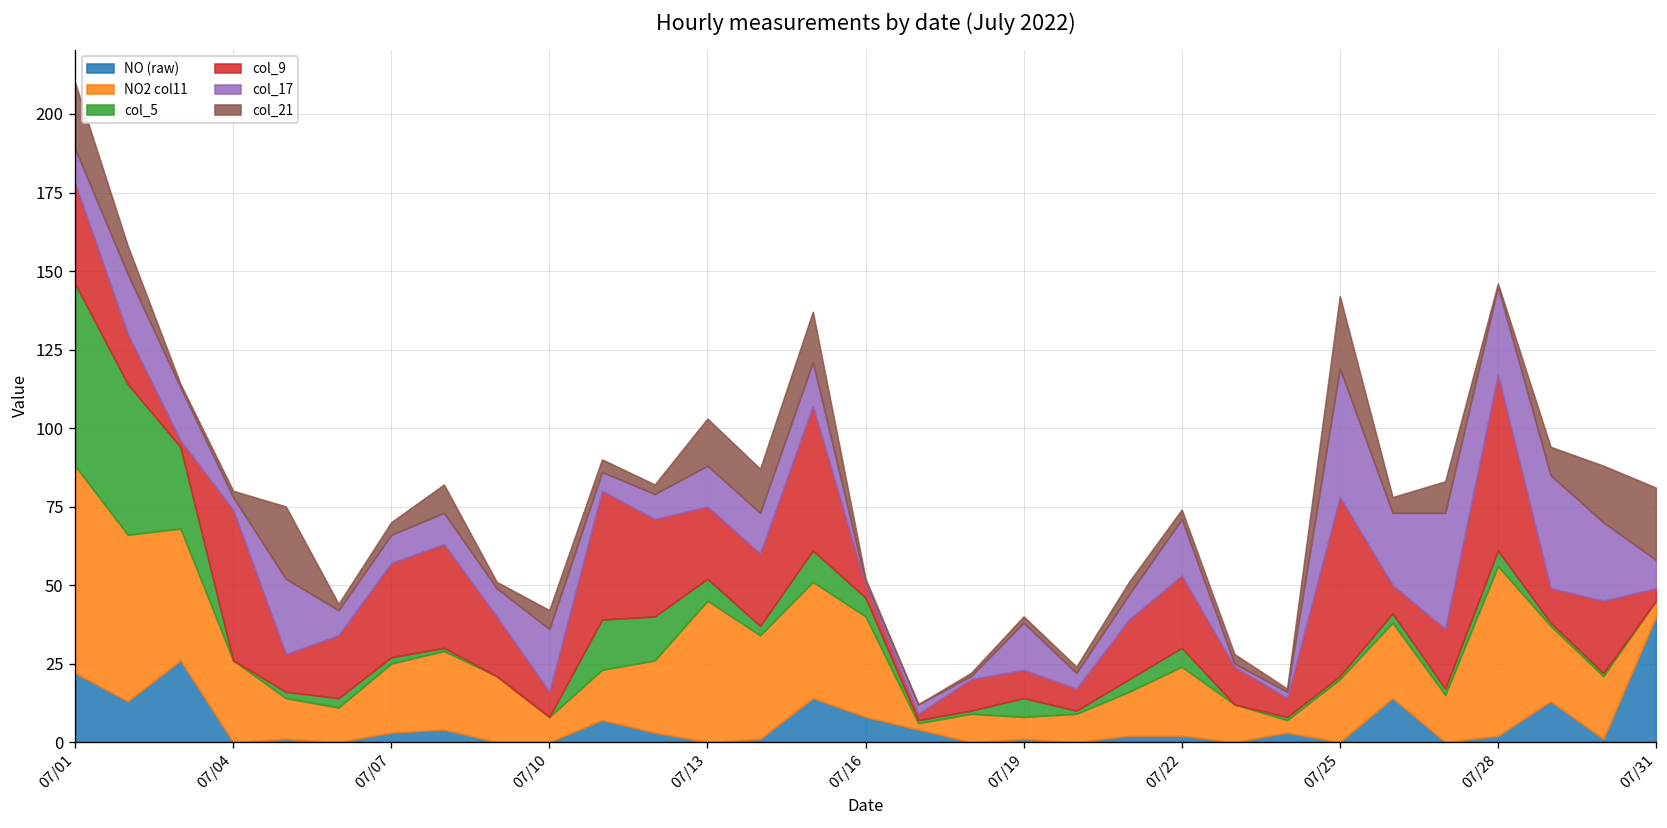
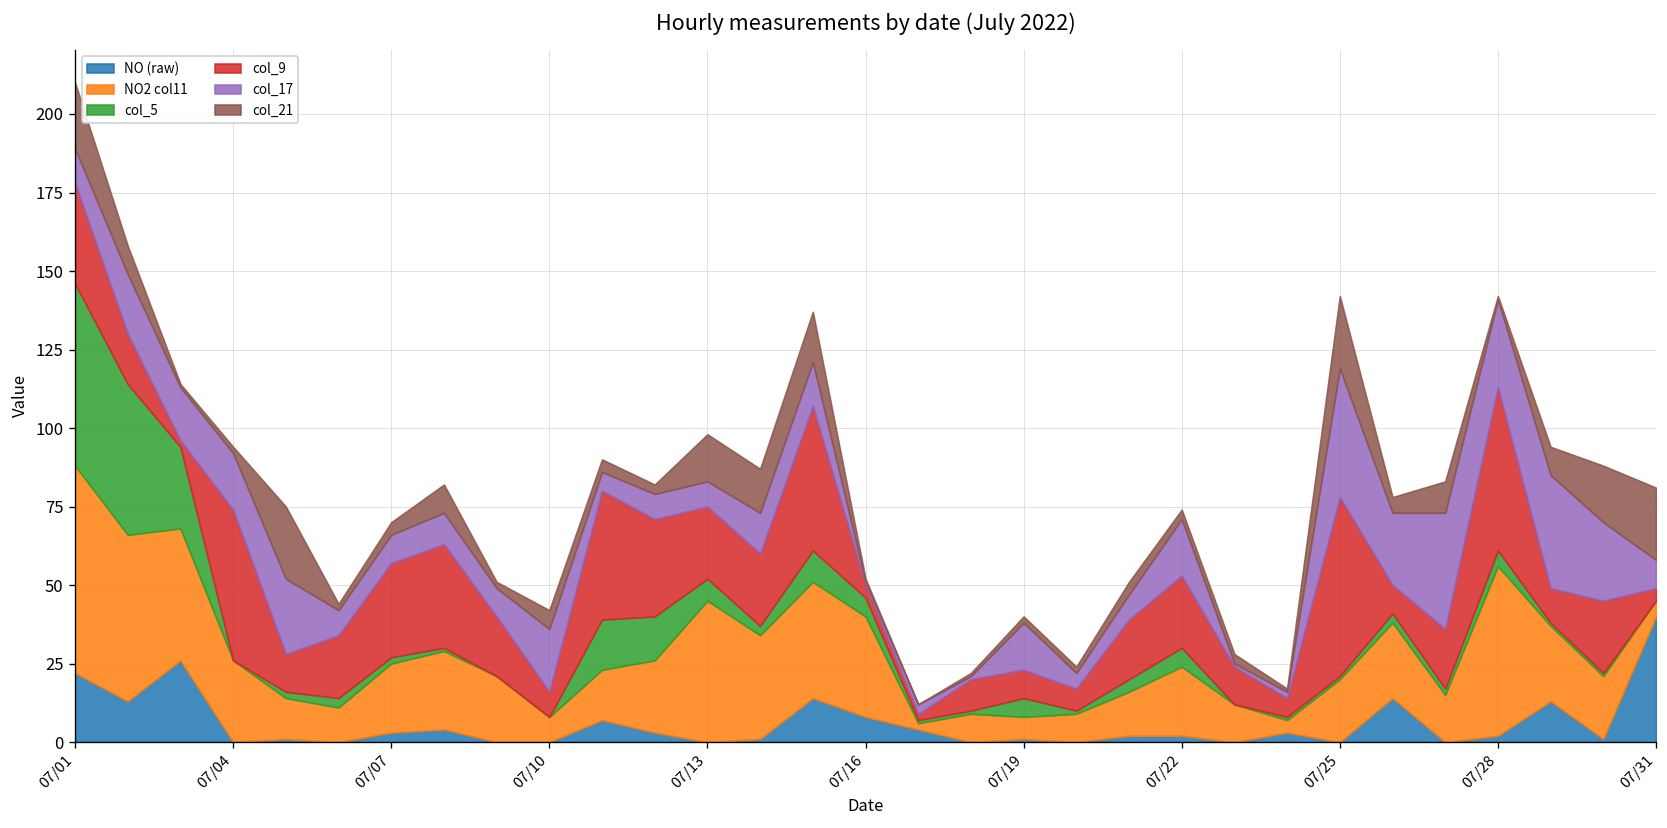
col_17, 07/04: 4 -> 18
col_17, 07/13: 13 -> 8
col_9, 07/28: 56 -> 52
